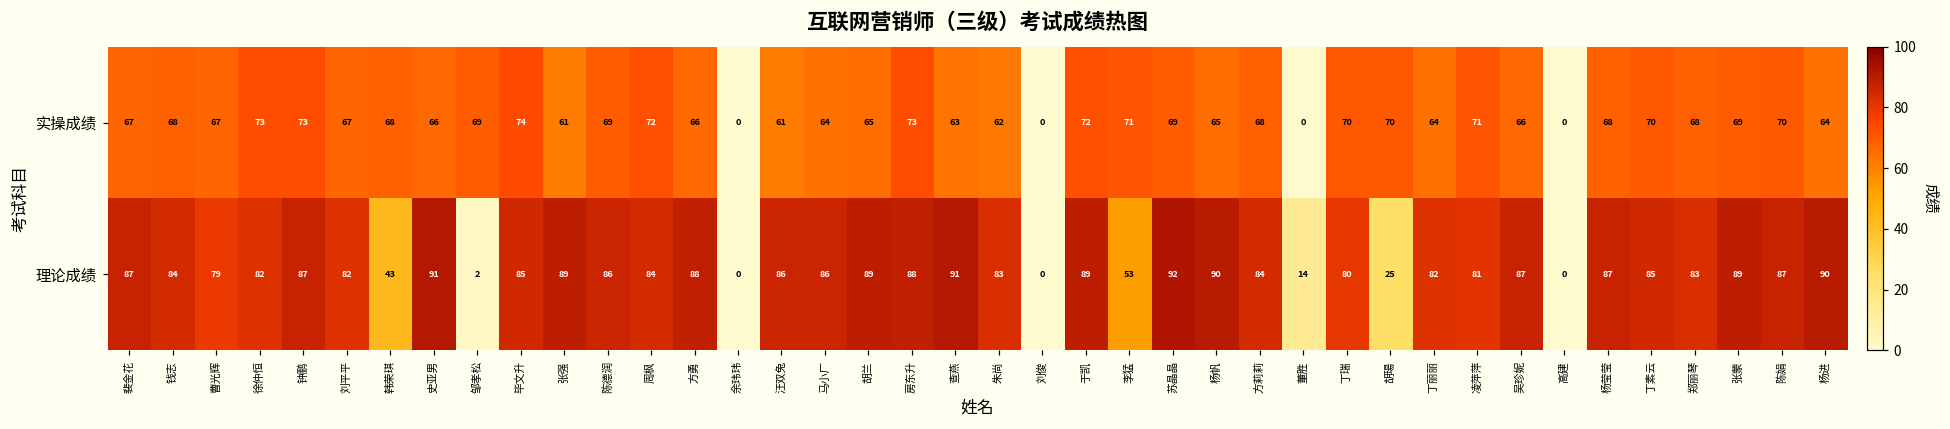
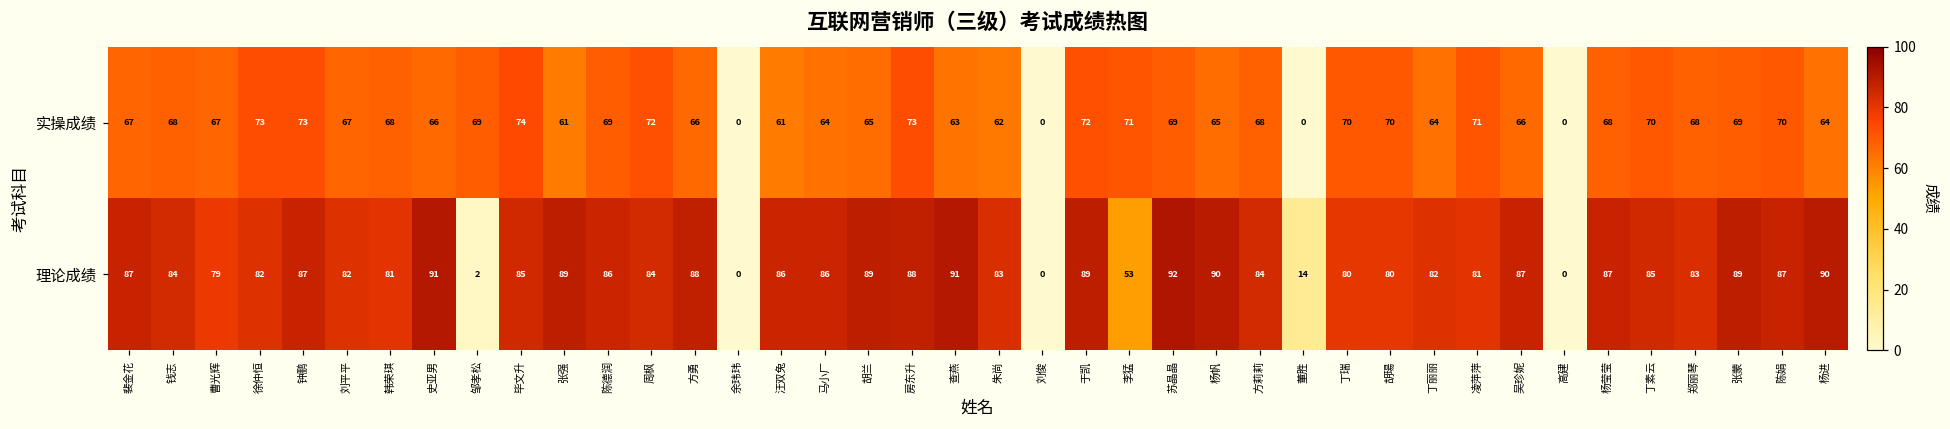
理论成绩, 韩荣琪: 43 -> 81
理论成绩, 胡瑒: 25 -> 80
